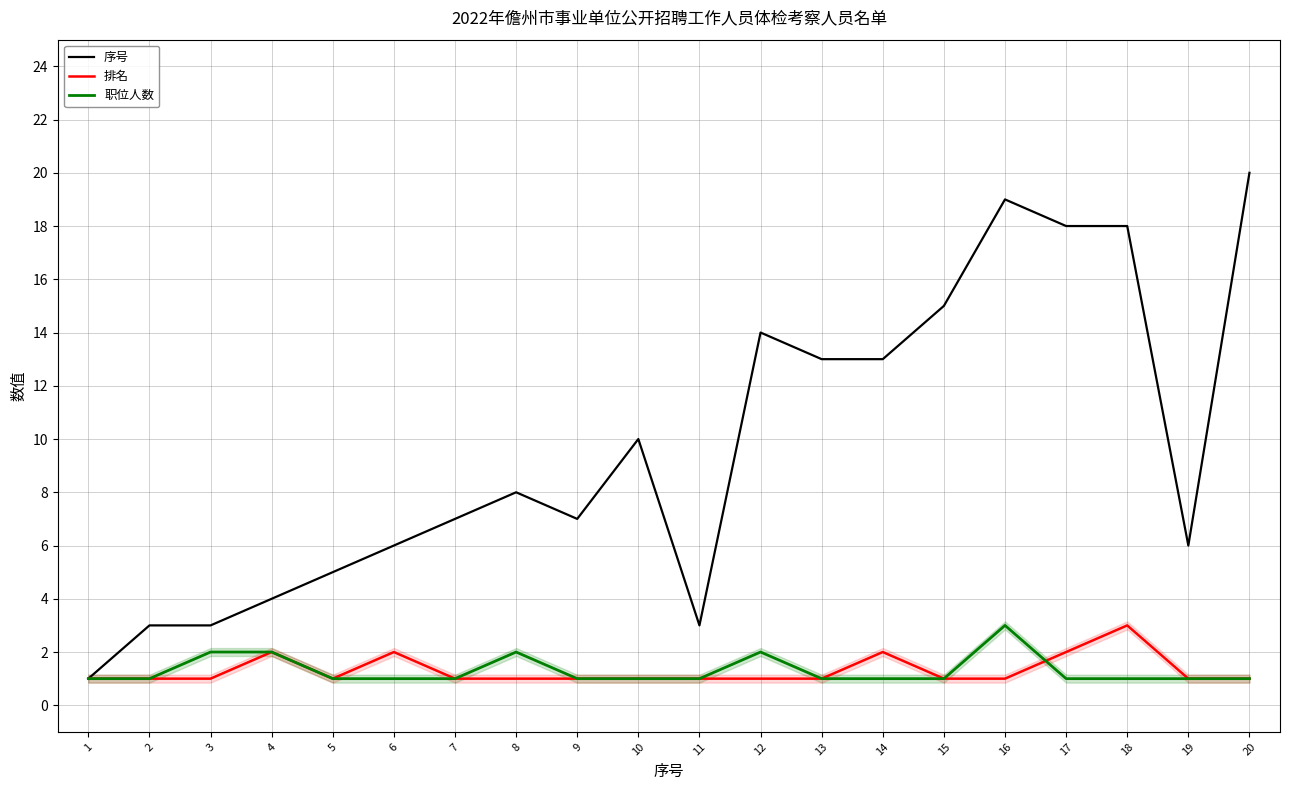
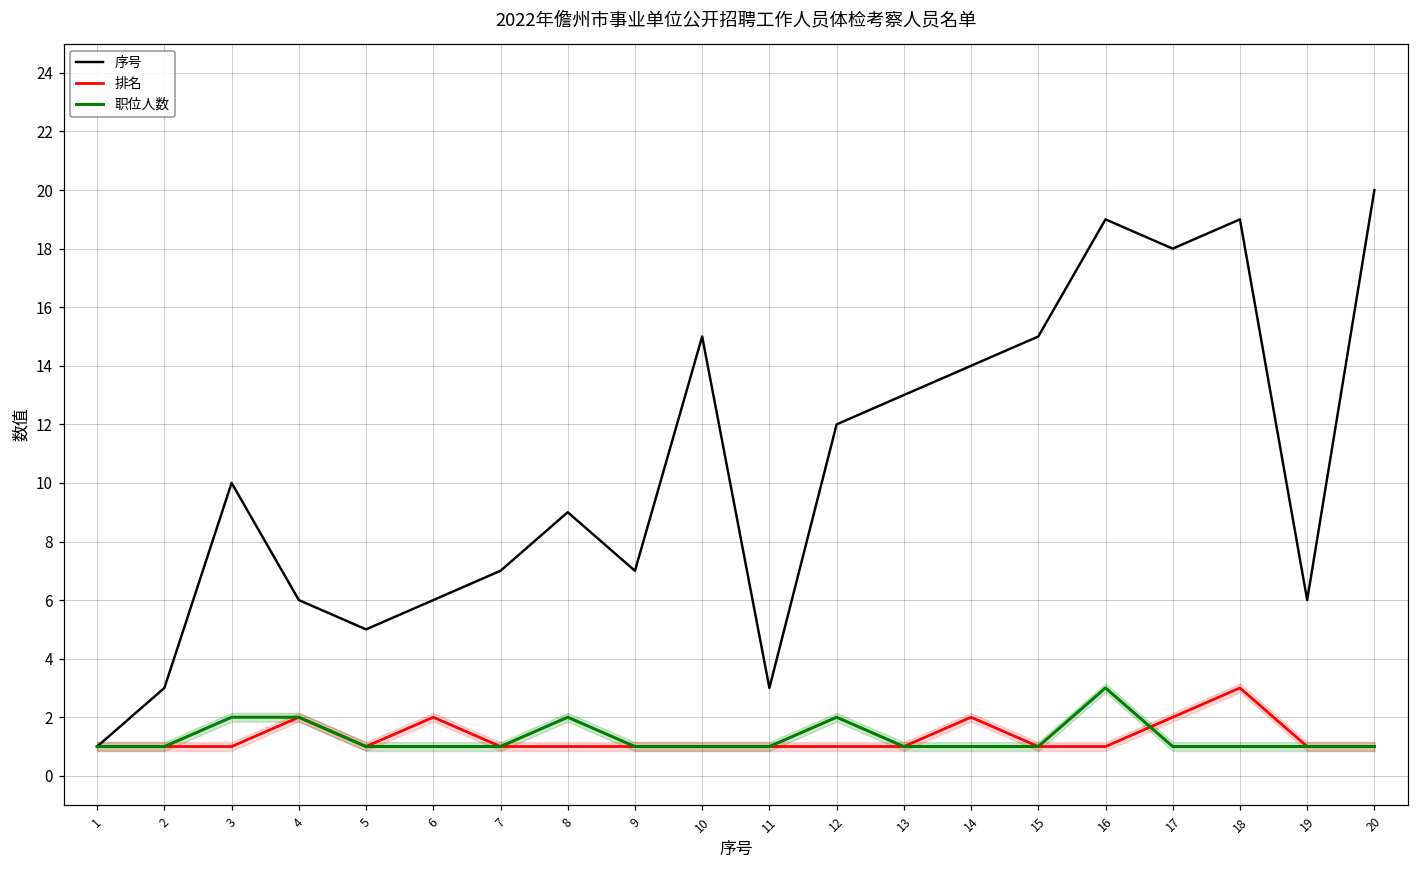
序号, 3: 3 -> 10
序号, 4: 4 -> 6
序号, 8: 8 -> 9
序号, 10: 10 -> 15
序号, 12: 14 -> 12
序号, 14: 13 -> 14
序号, 18: 18 -> 19
